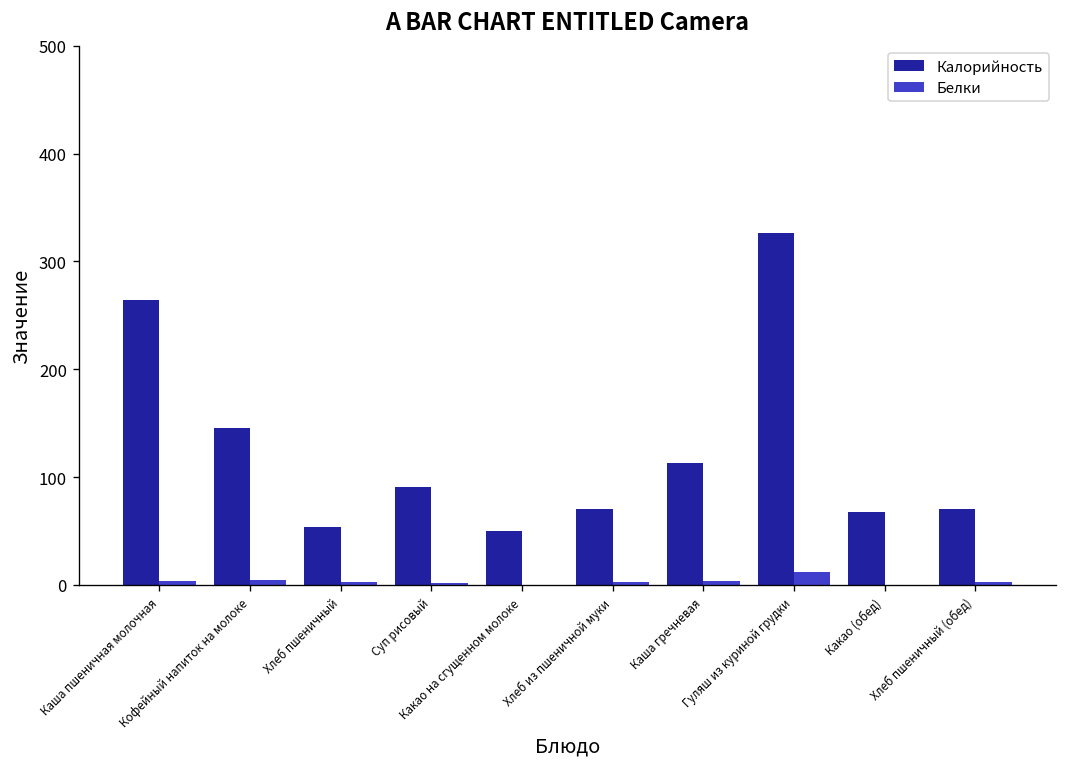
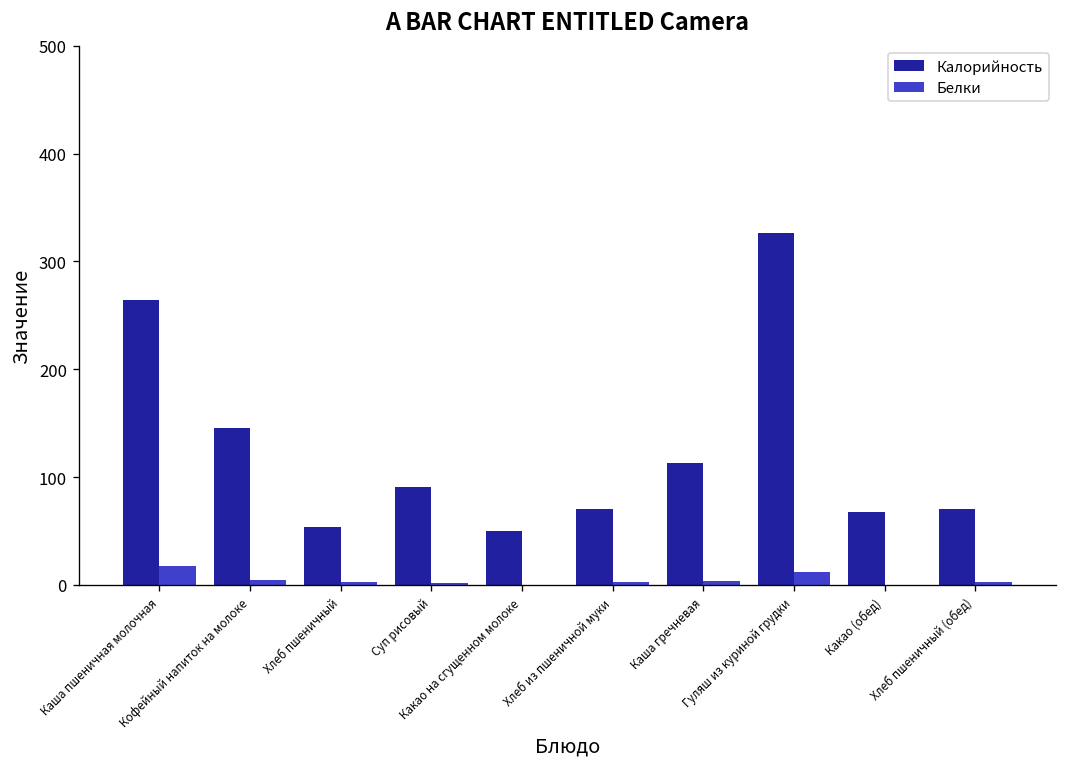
Белки, Каша пшеничная молочная: 0 -> 20
